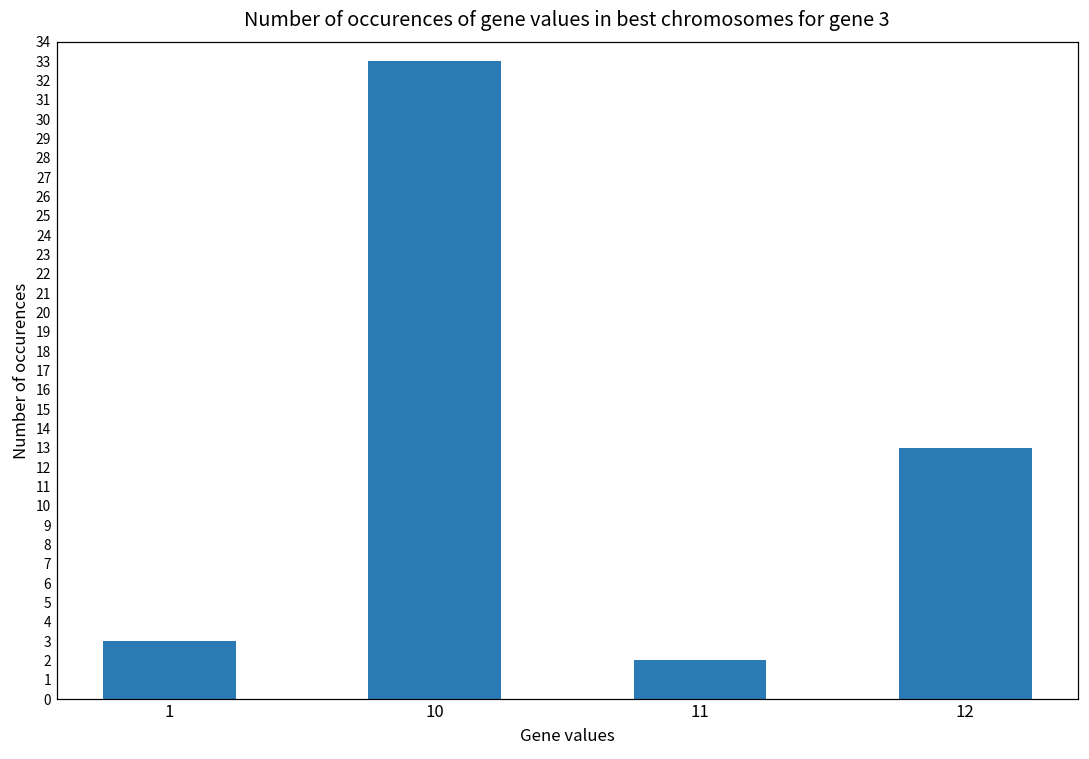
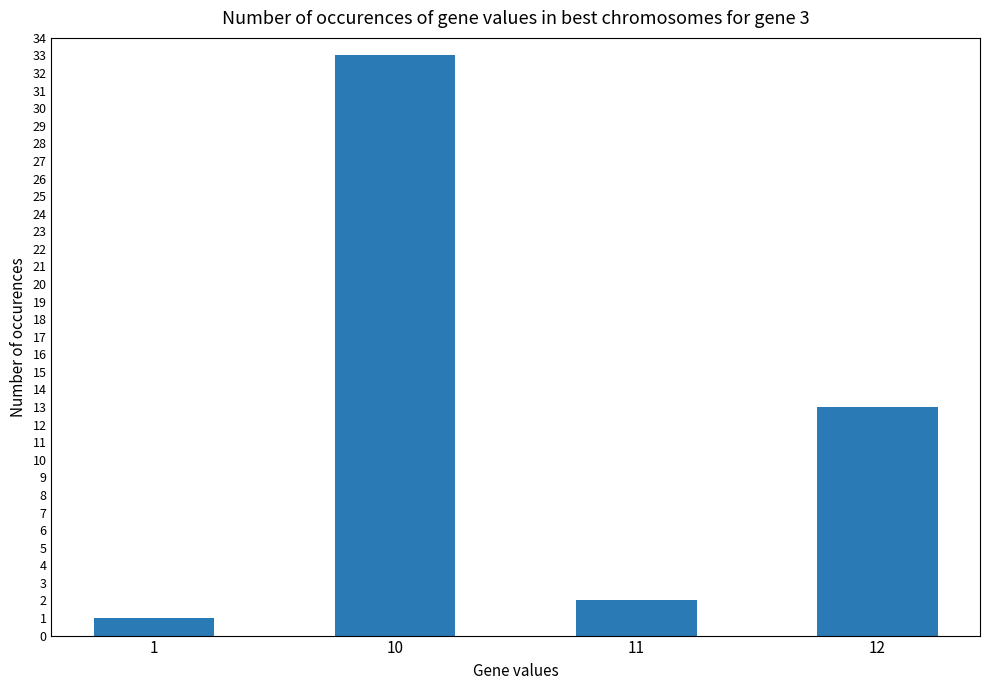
1: 3 -> 1
